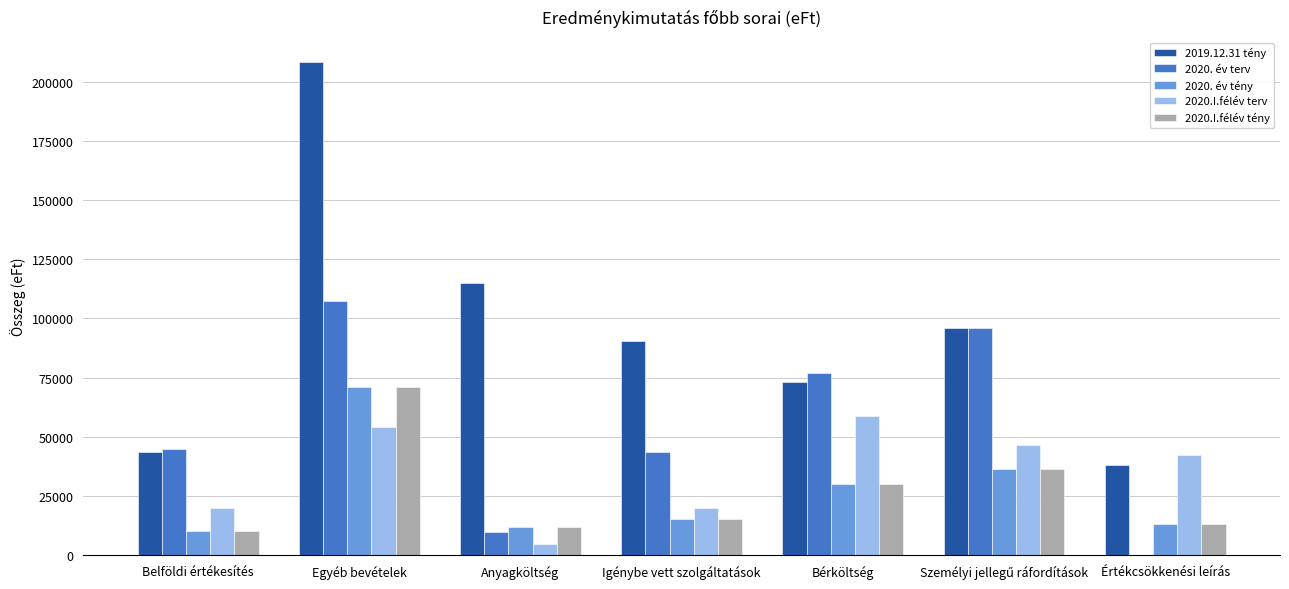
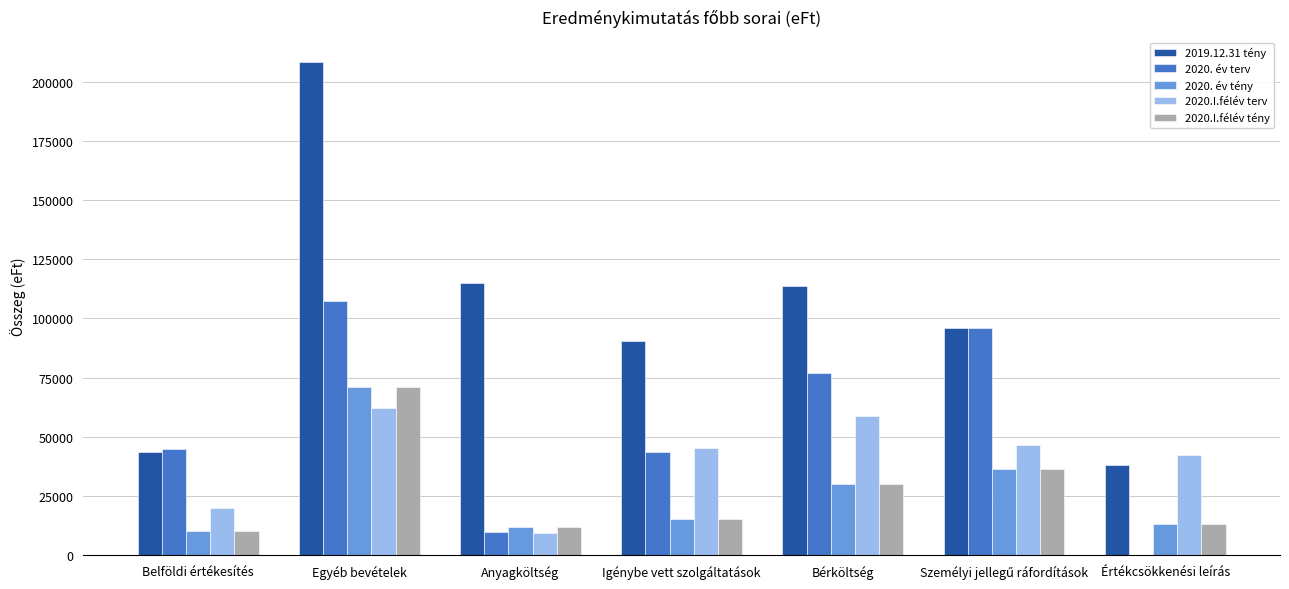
2020.I.félév terv, Egyéb bevételek: 54000 -> 62000
2020.I.félév terv, Anyagköltség: 5000 -> 9000
2020.I.félév terv, Igénybe vett szolgáltatások: 20000 -> 45000
2019.12.31 tény, Bérköltség: 73000 -> 114000
